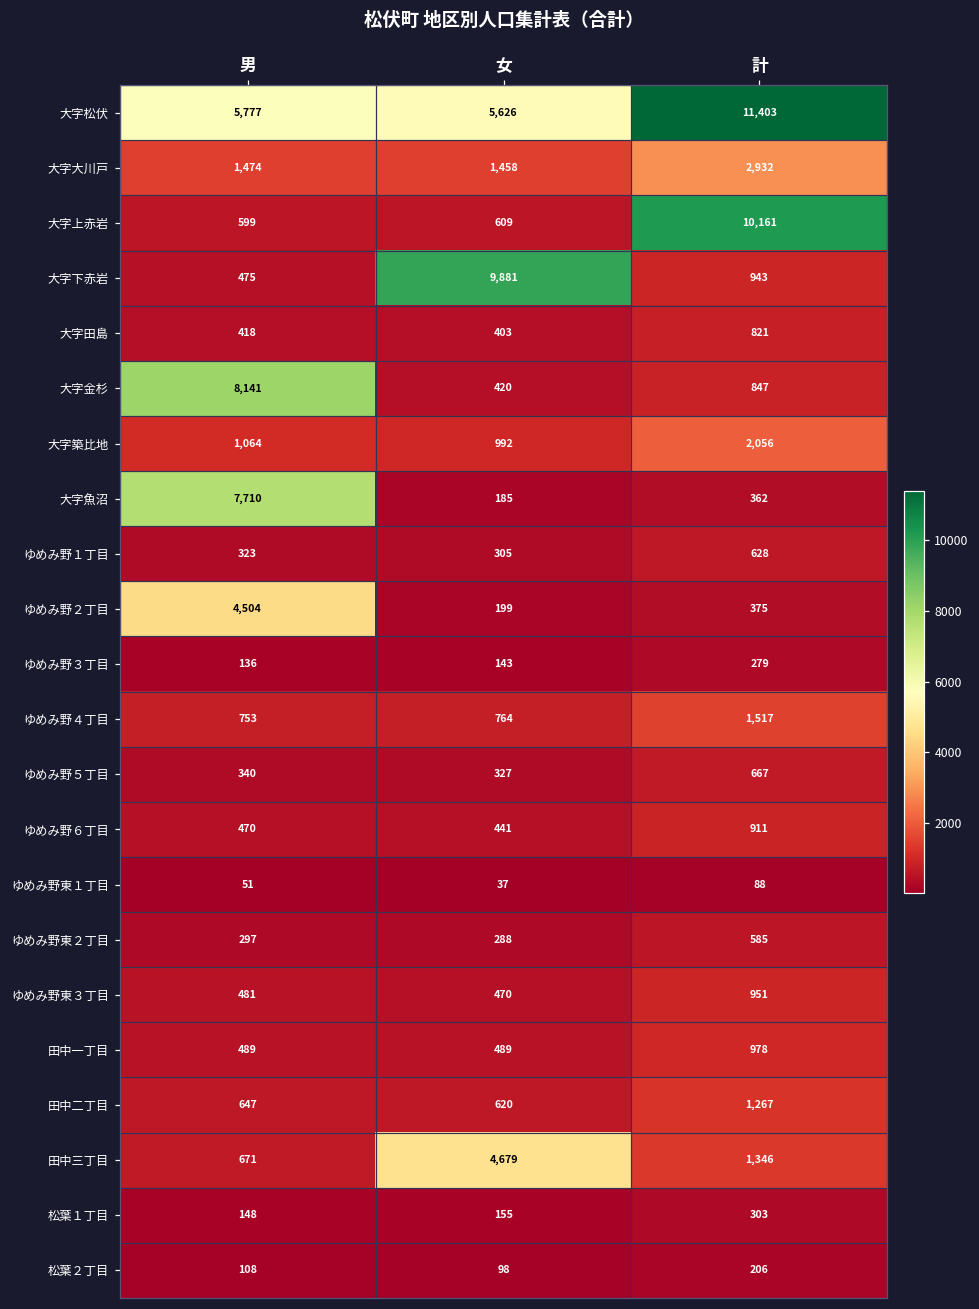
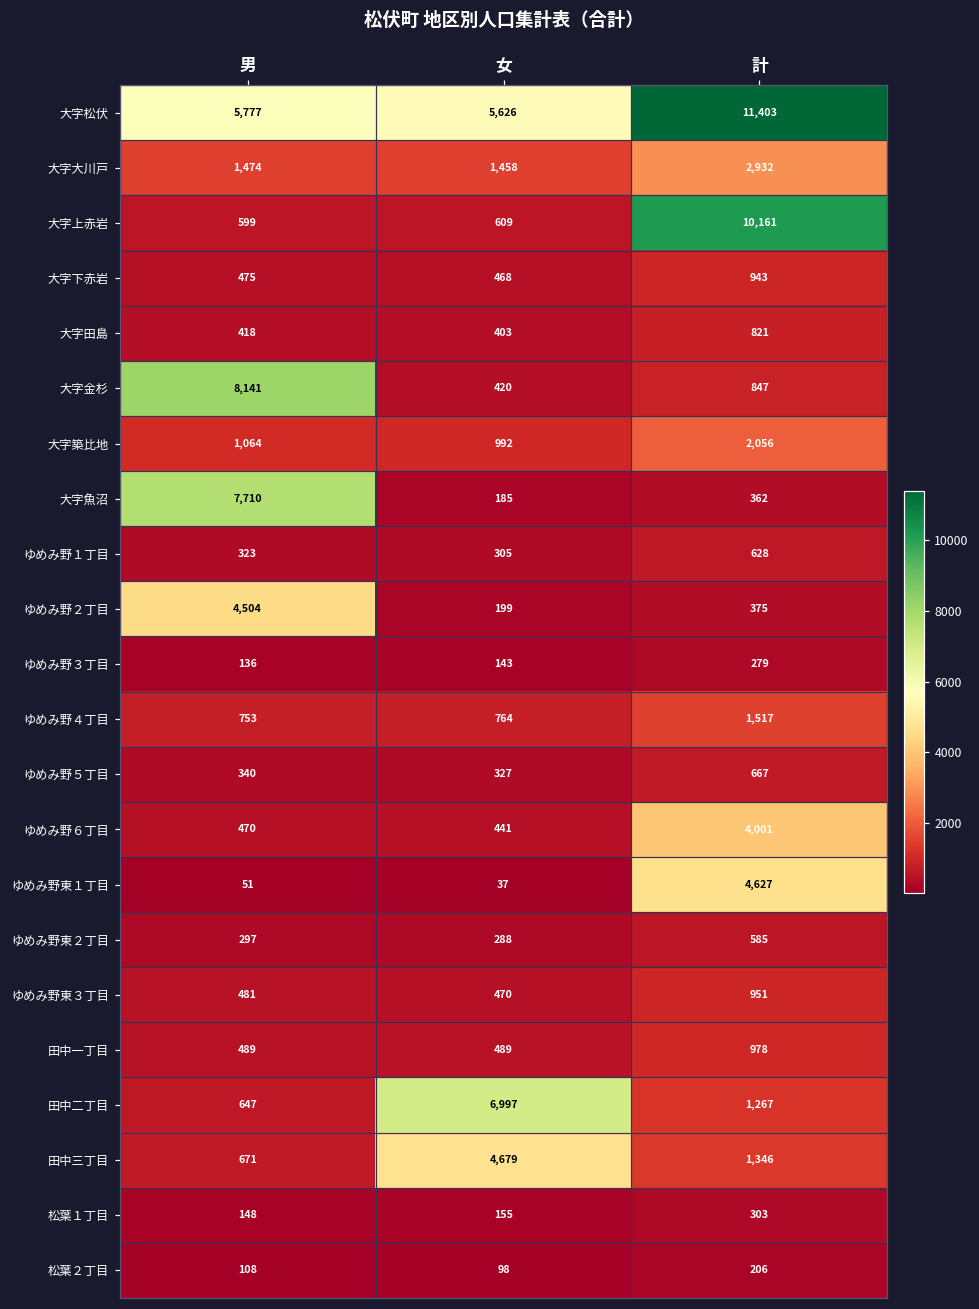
大字下赤岩, 女: 9,881 -> 468
ゆめみ野６丁目, 計: 911 -> 4,001
ゆめみ野東１丁目, 計: 88 -> 4,627
田中二丁目, 女: 620 -> 6,997
